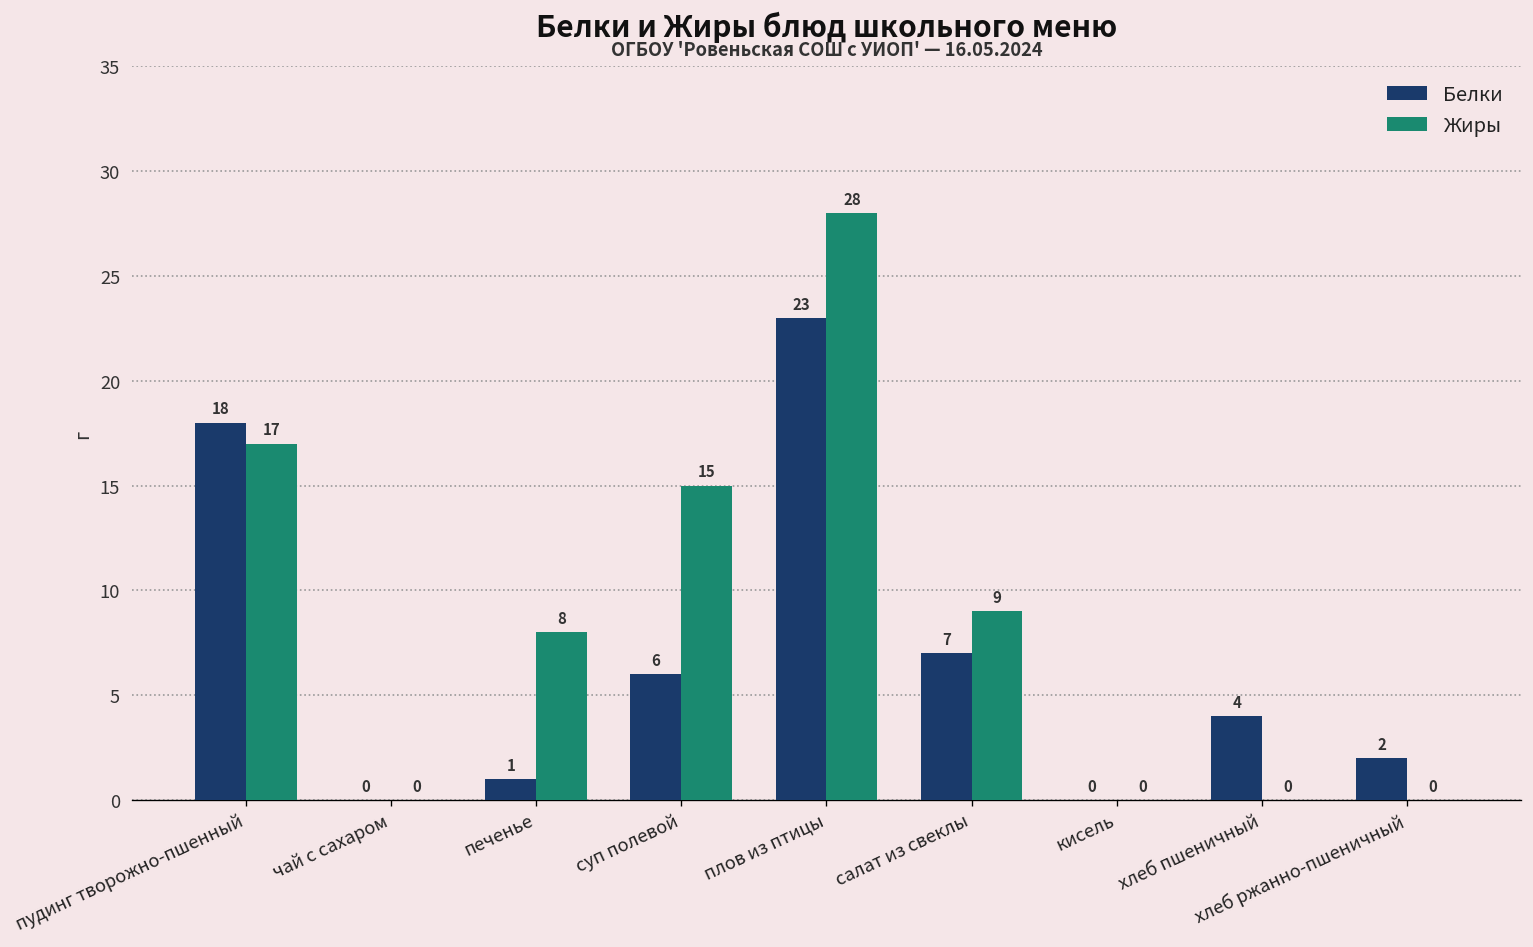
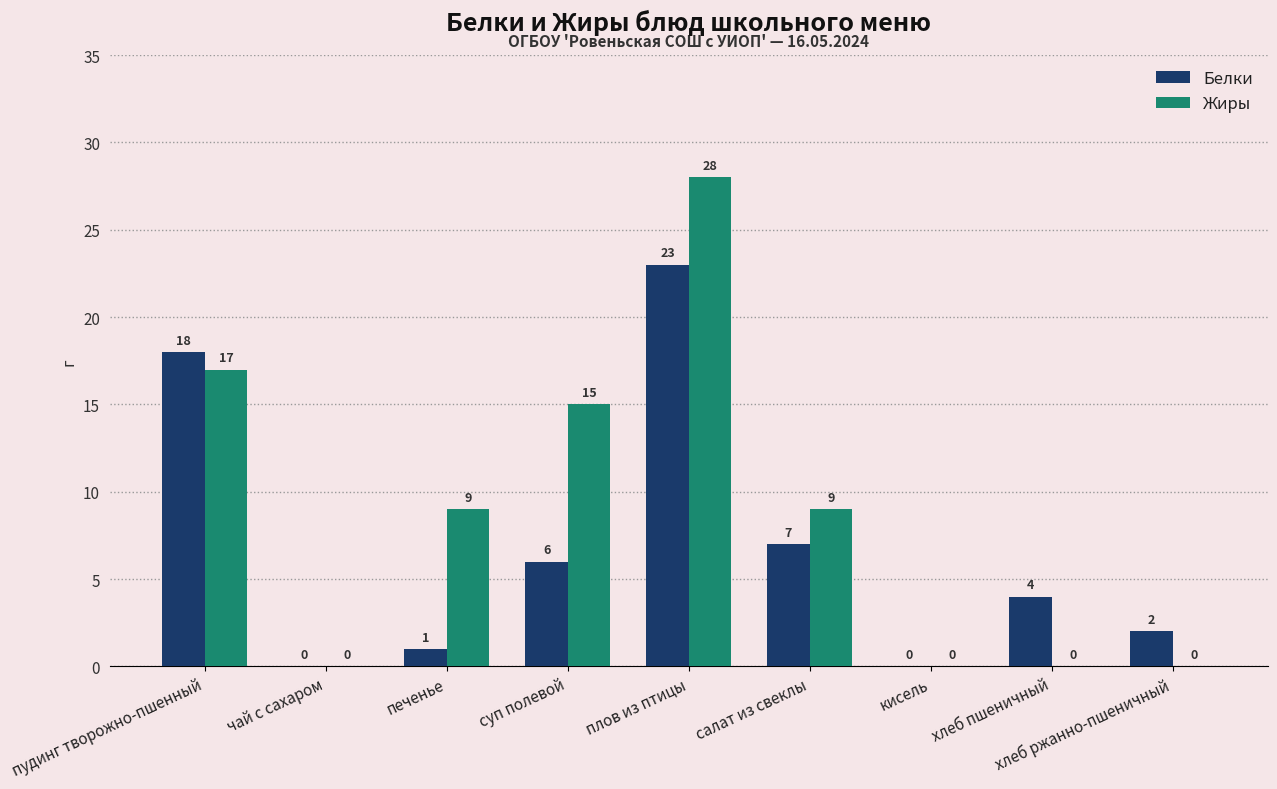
Жиры, печенье: 8 -> 9
